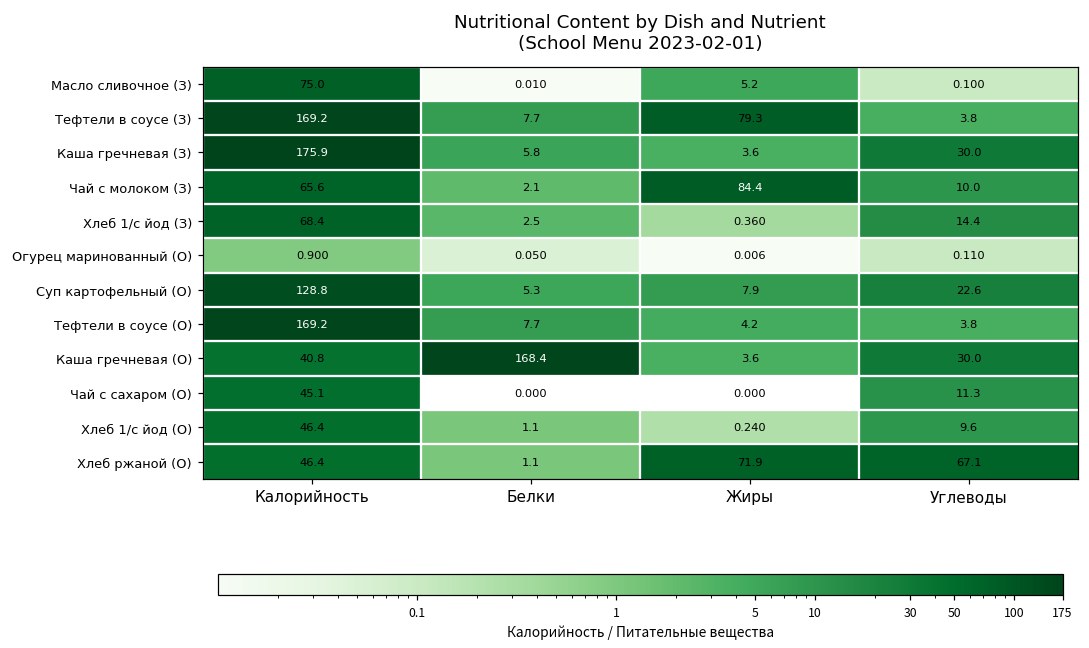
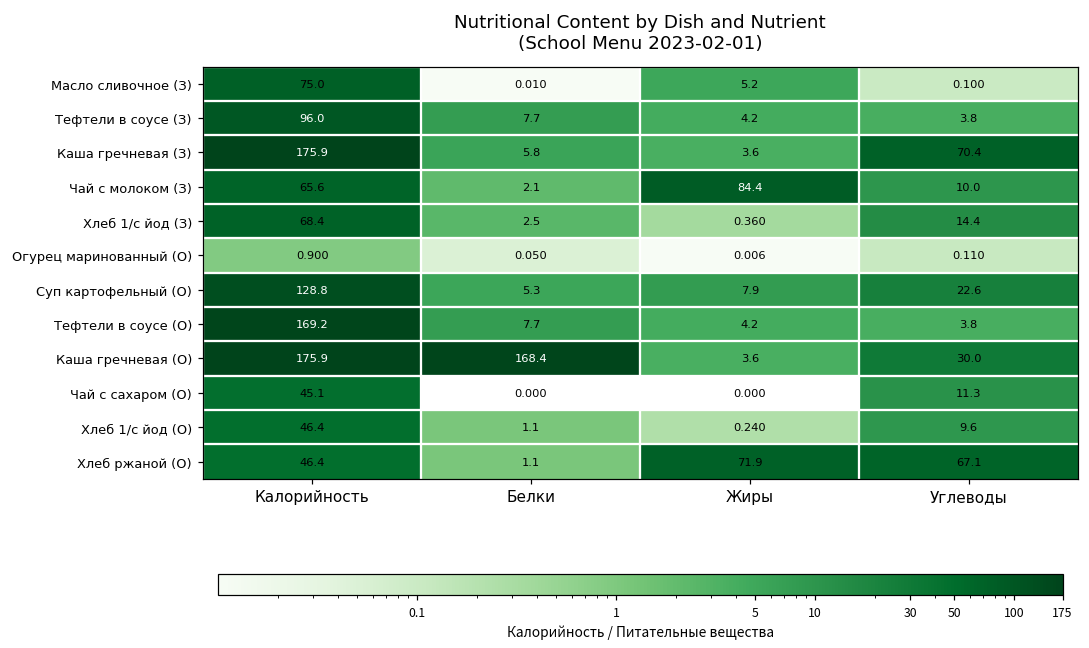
Тефтели в соусе (З), Калорийность: 169.2 -> 96.0
Тефтели в соусе (З), Жиры: 79.3 -> 4.2
Каша гречневая (З), Углеводы: 30.0 -> 70.4
Каша гречневая (О), Калорийность: 40.8 -> 175.9
